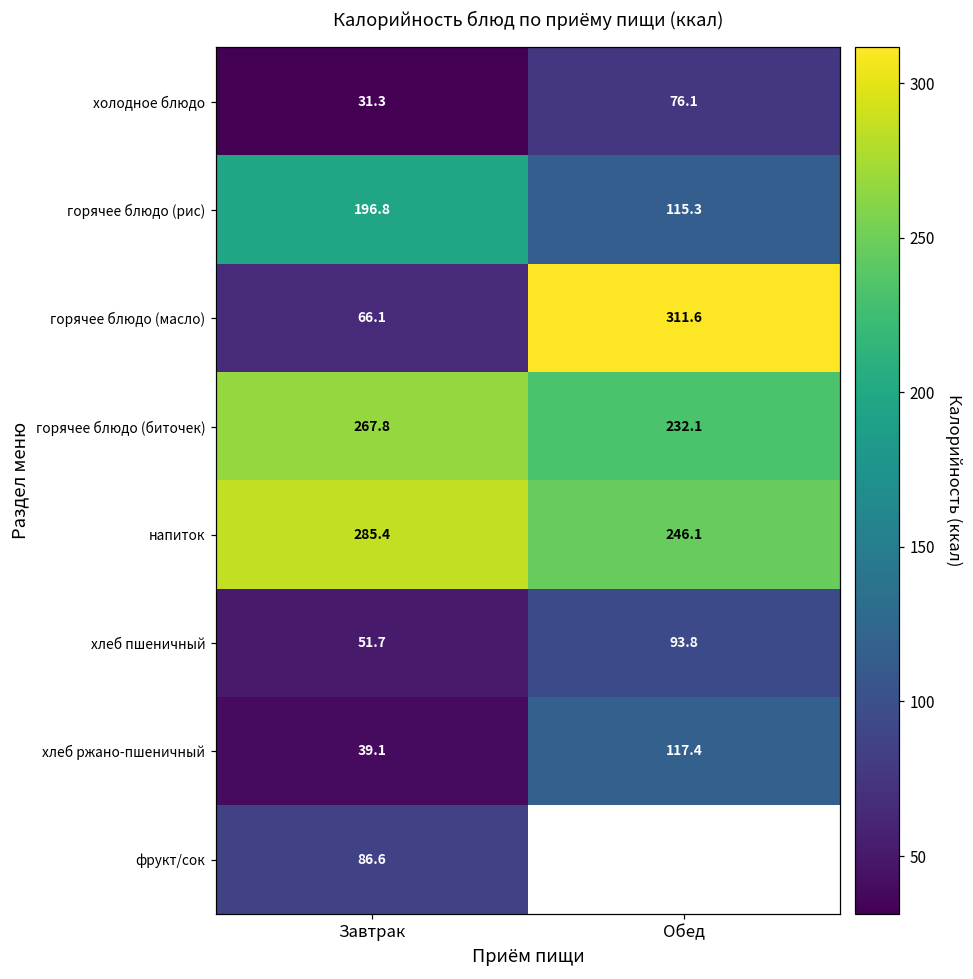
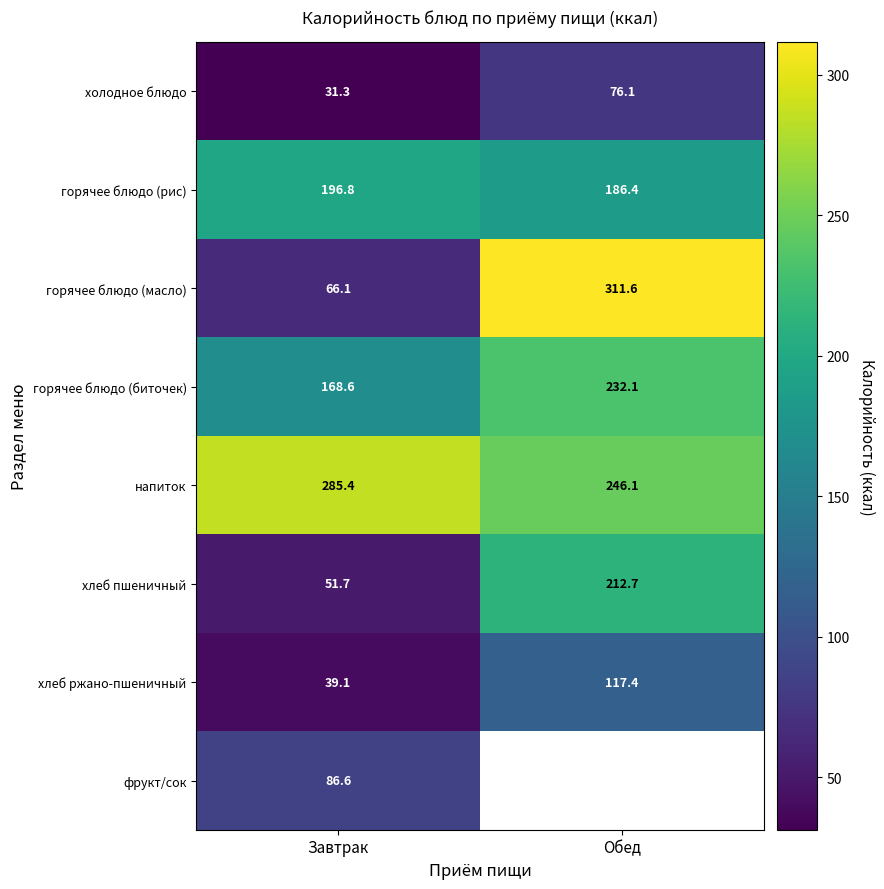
горячее блюдо (рис), Обед: 115.3 -> 186.4
горячее блюдо (биточек), Завтрак: 267.8 -> 168.6
хлеб пшеничный, Обед: 93.8 -> 212.7
